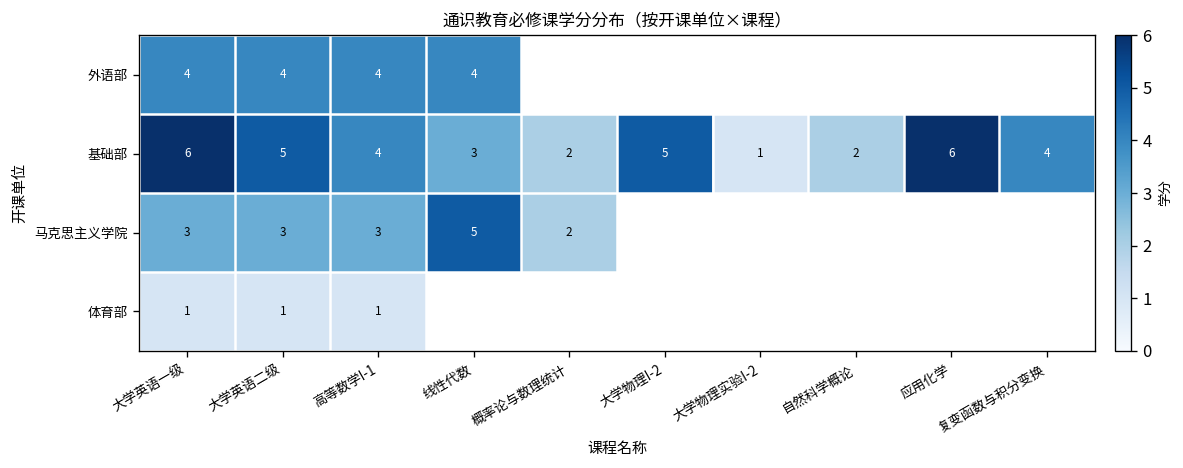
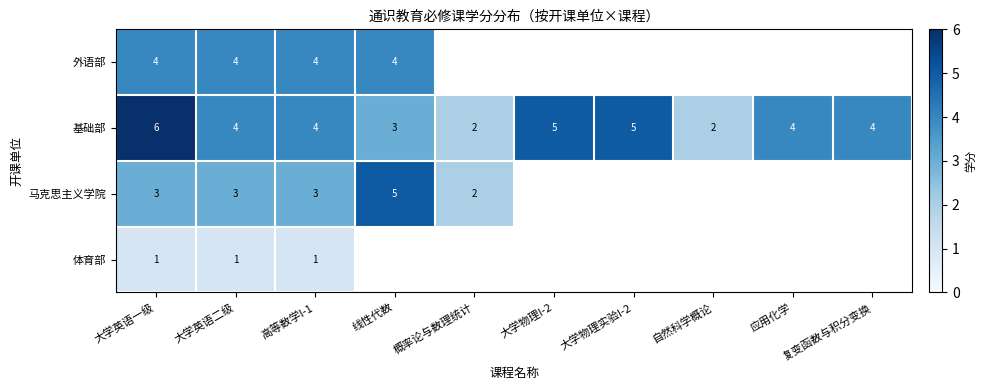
基础部, 大学英语二级: 5 -> 4
基础部, 大学物理实验I-2: 1 -> 5
基础部, 应用化学: 6 -> 4
